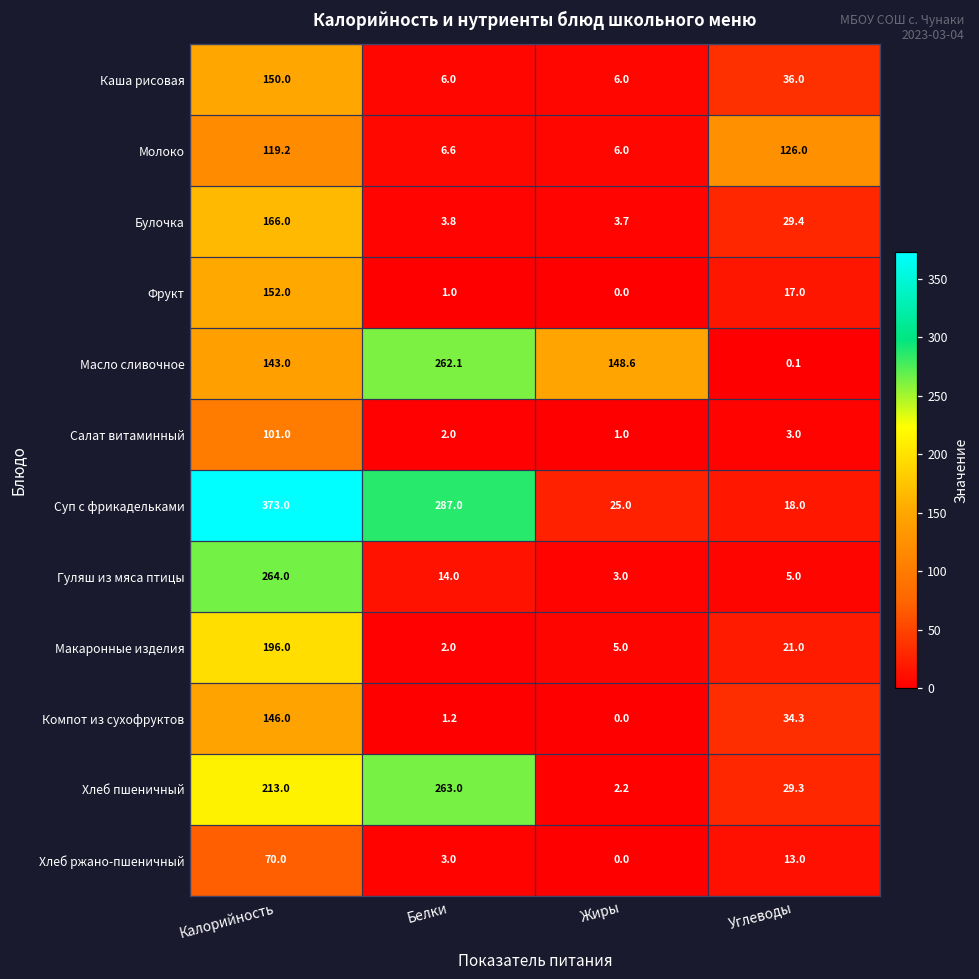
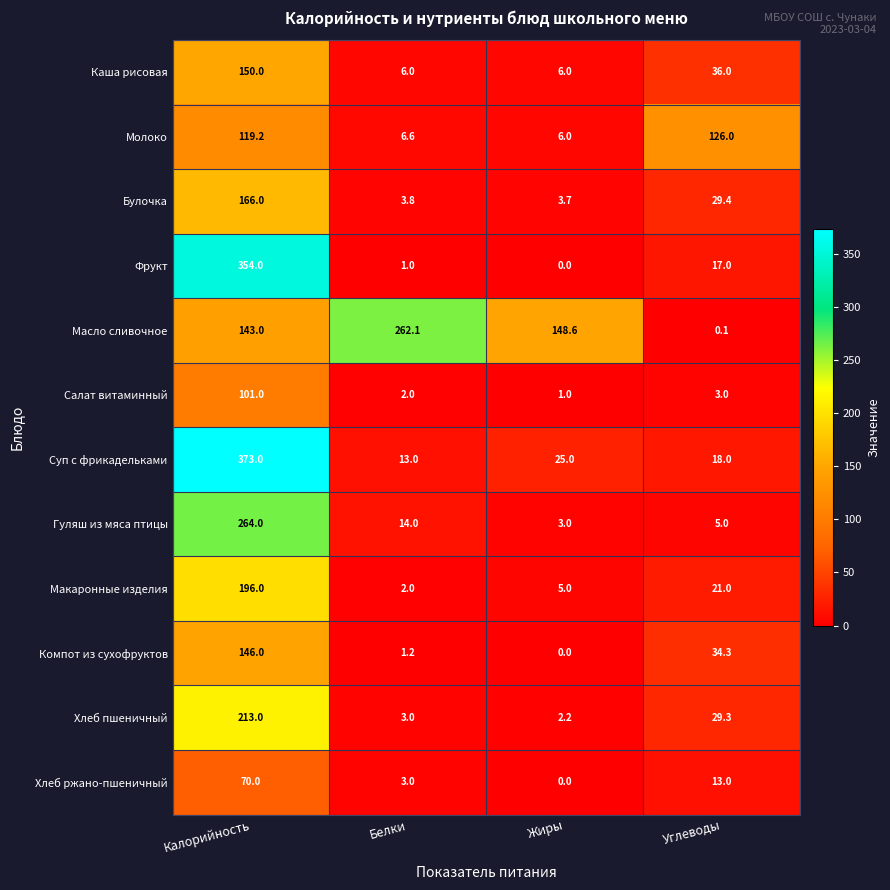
Фрукт, Калорийность: 152.0 -> 354.0
Суп с фрикадельками, Белки: 287.0 -> 13.0
Хлеб пшеничный, Белки: 263.0 -> 3.0
